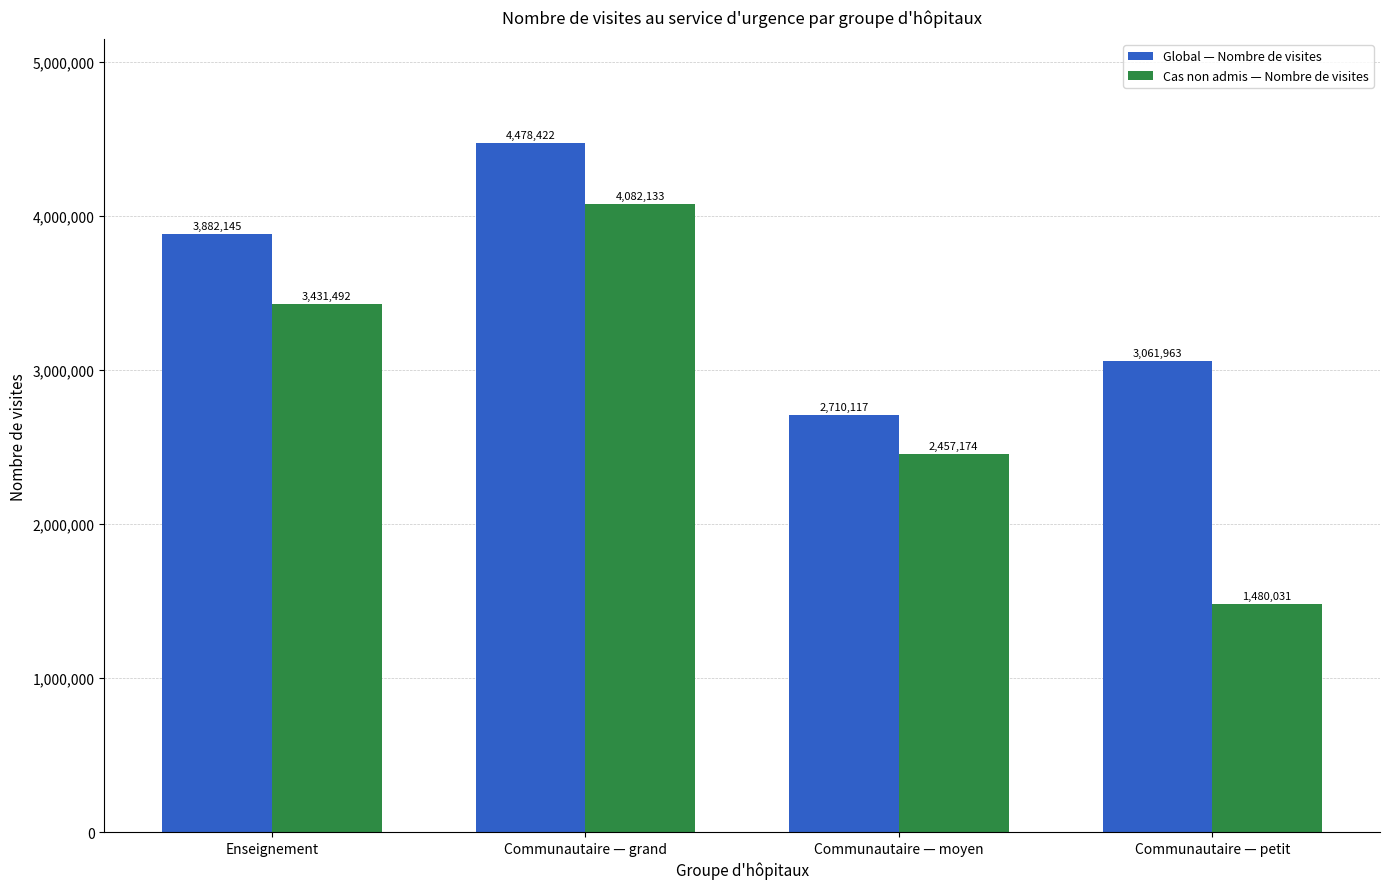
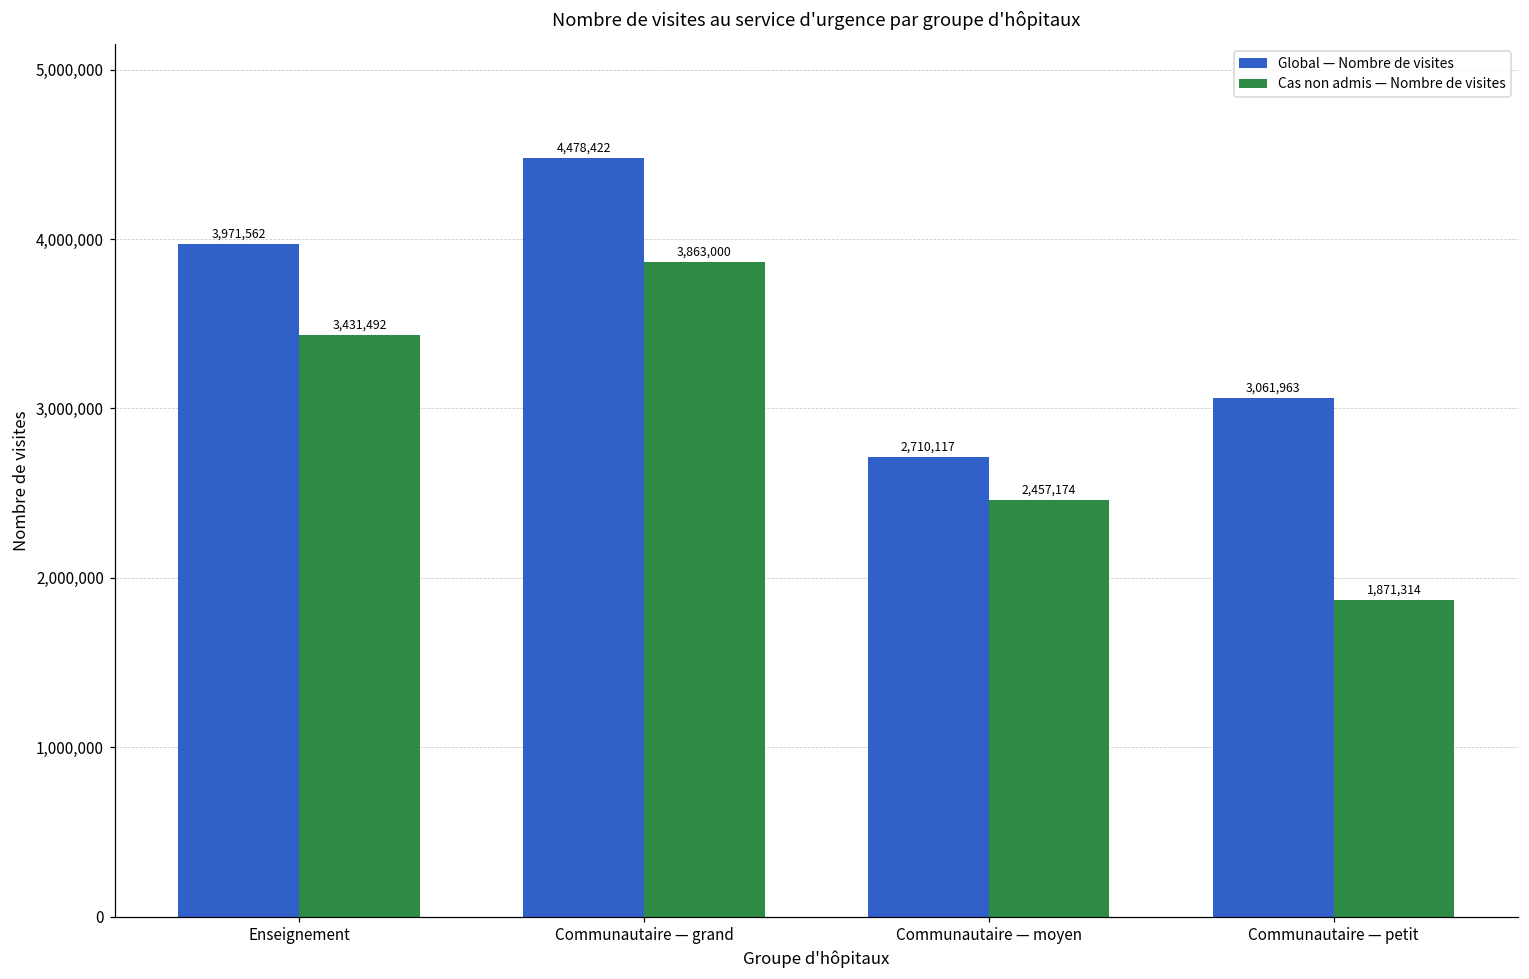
Global — Nombre de visites, Enseignement: 3,882,145 -> 3,971,562
Cas non admis — Nombre de visites, Communautaire — grand: 4,082,133 -> 3,863,000
Cas non admis — Nombre de visites, Communautaire — petit: 1,480,031 -> 1,871,314
